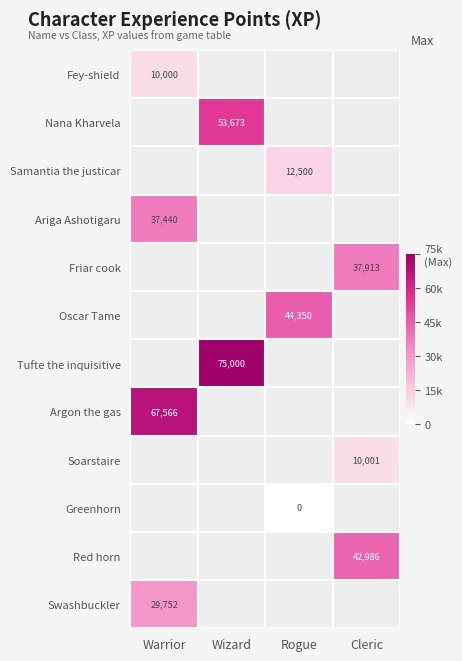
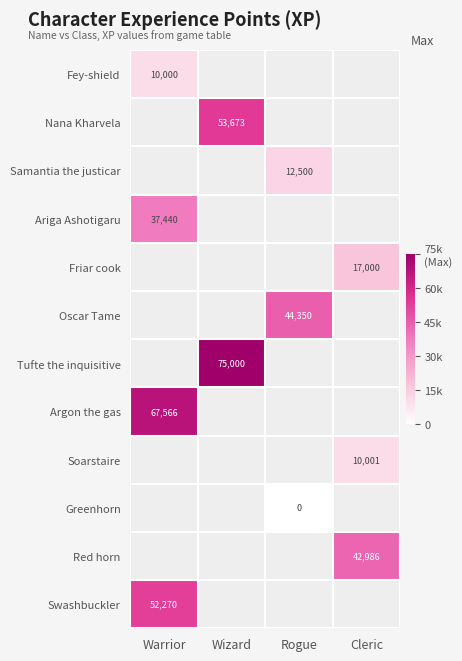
Friar cook, Cleric: 37,913 -> 17,000
Swashbuckler, Warrior: 29,752 -> 52,270
